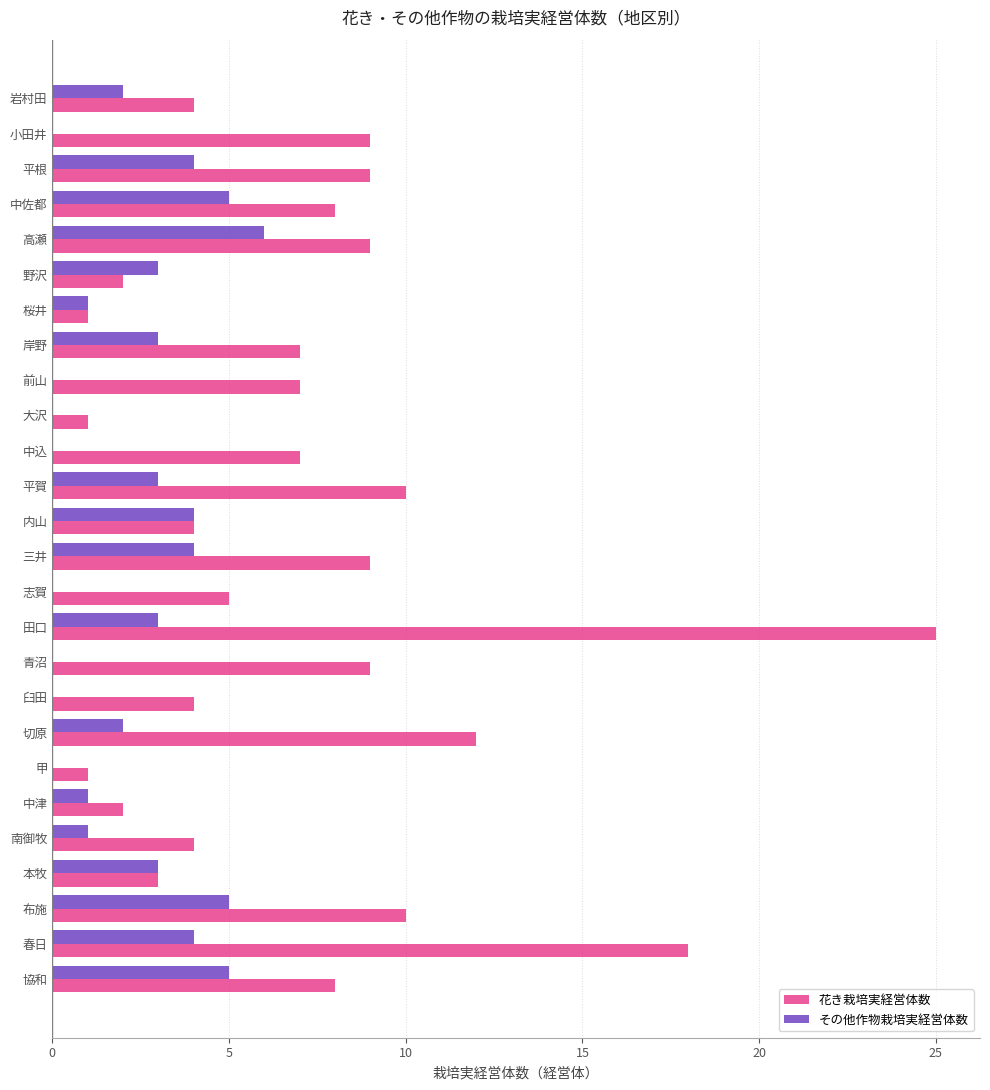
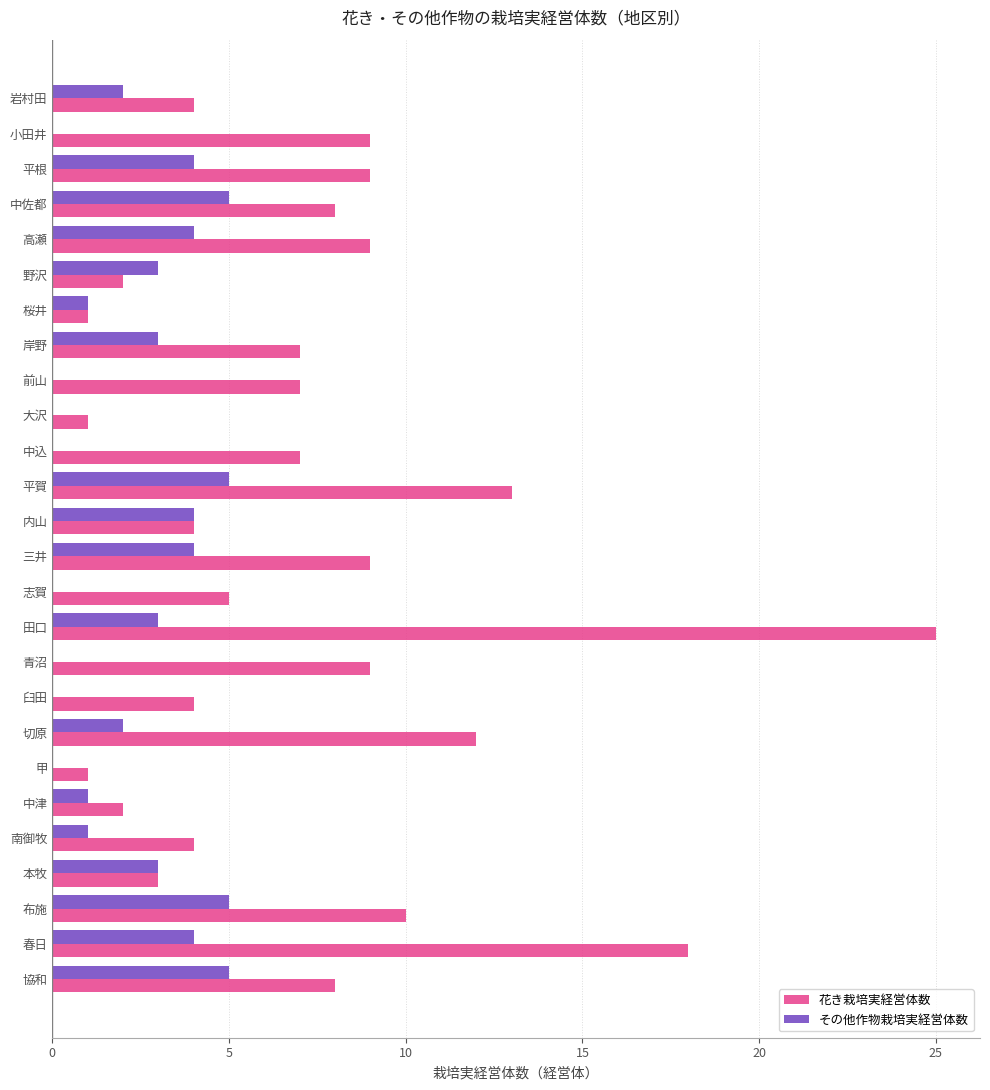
その他作物栽培実経営体数, 高瀬: 6 -> 4
その他作物栽培実経営体数, 平賀: 3 -> 5
花き栽培実経営体数, 平賀: 10 -> 13
